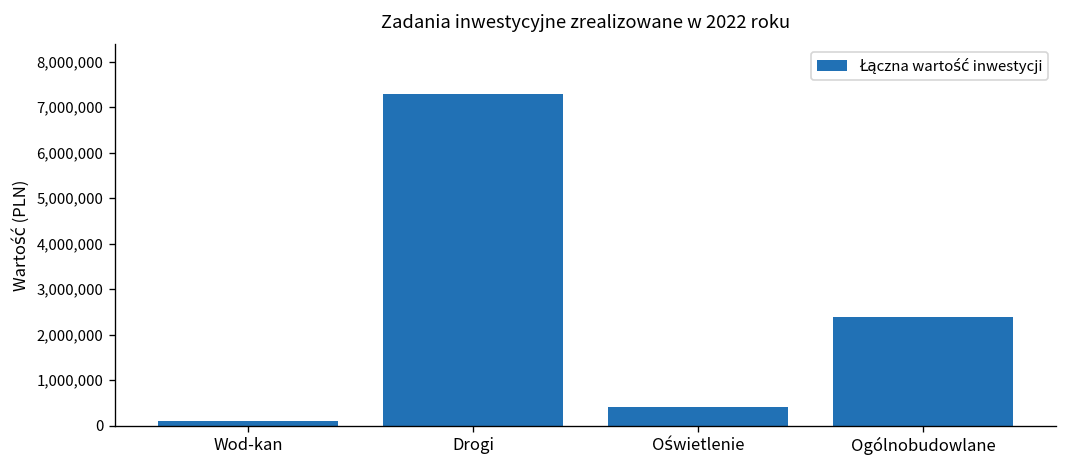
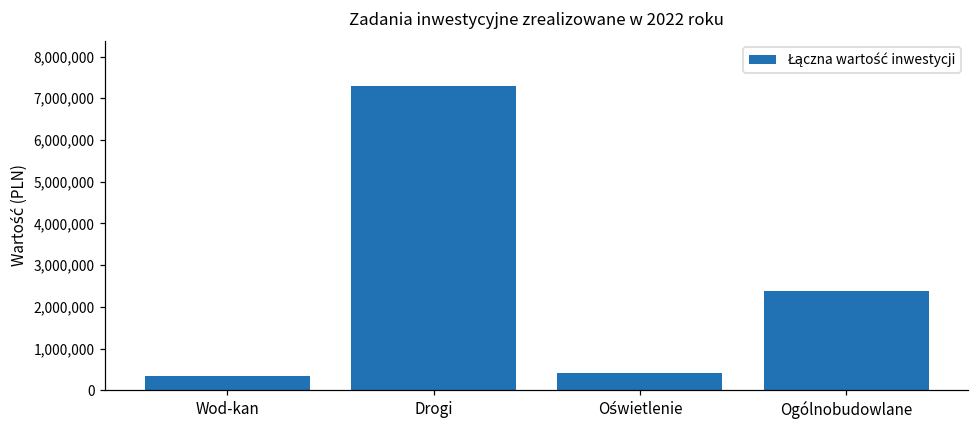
Wod-kan: 100,000 -> 300,000
